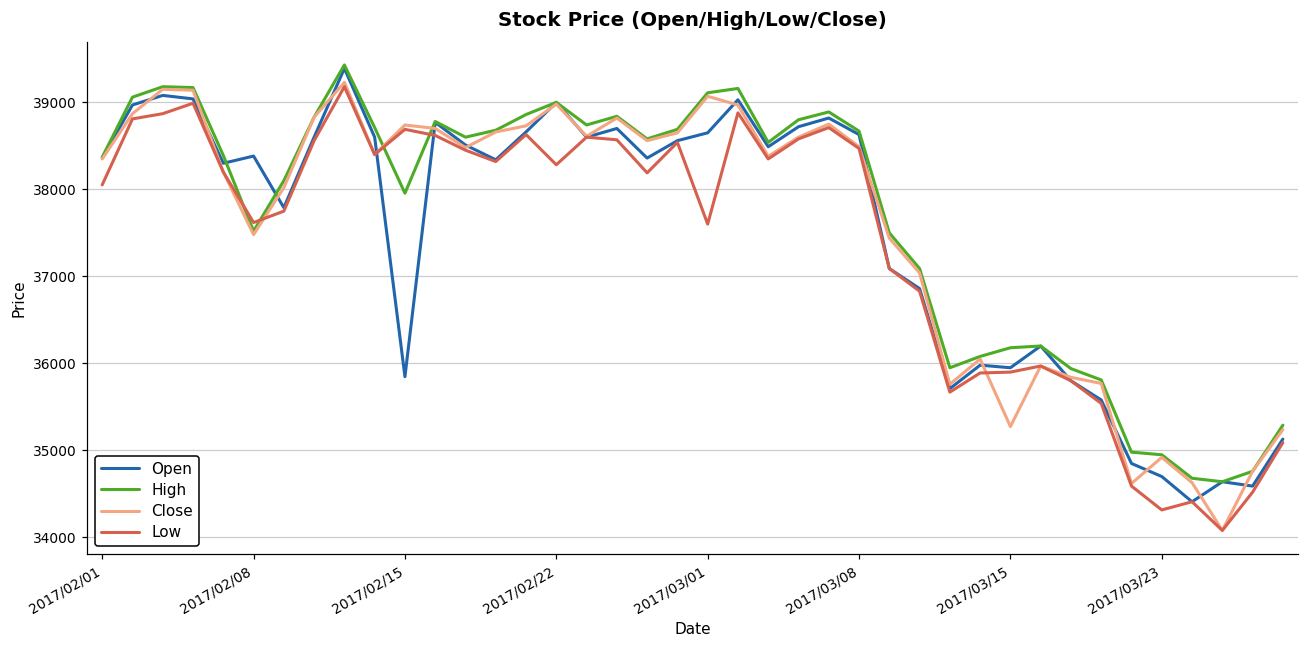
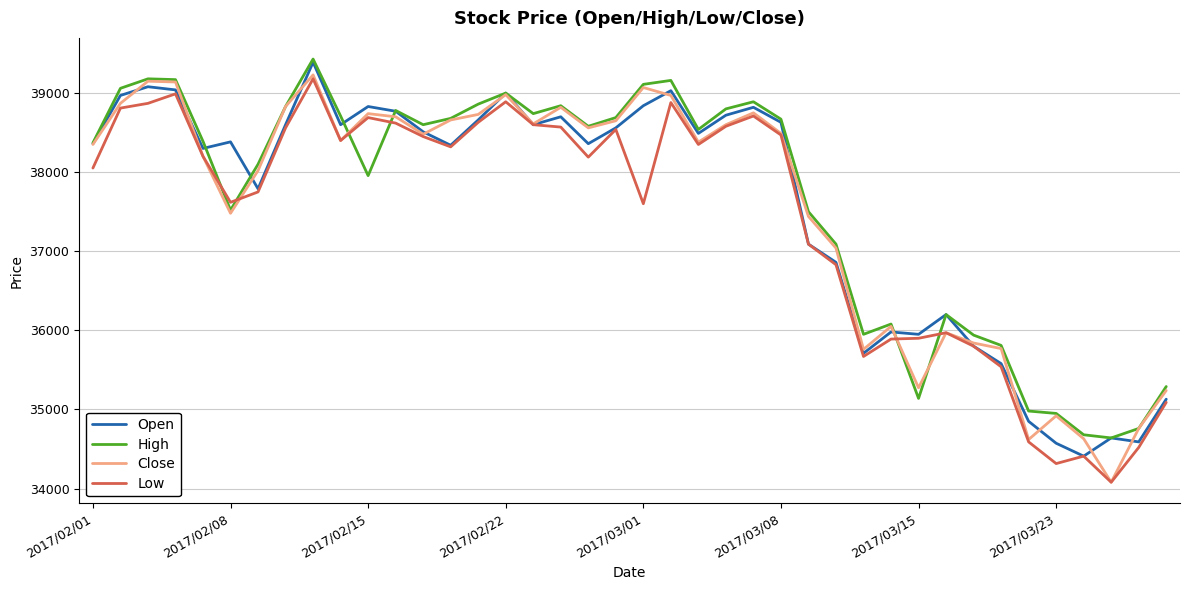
Open, 2017/02/15: 35800 -> 38800
Low, 2017/02/22: 38300 -> 38900
Open, 2017/03/01: 38700 -> 38800
High, 2017/03/15: 36200 -> 35100
Open, 2017/03/23: 34700 -> 34600
